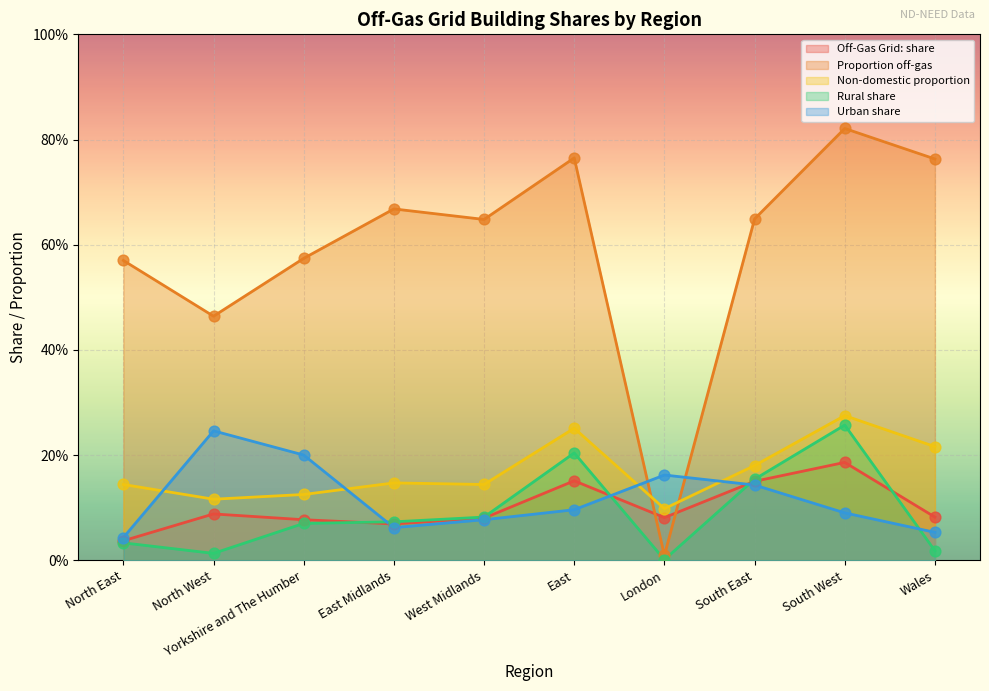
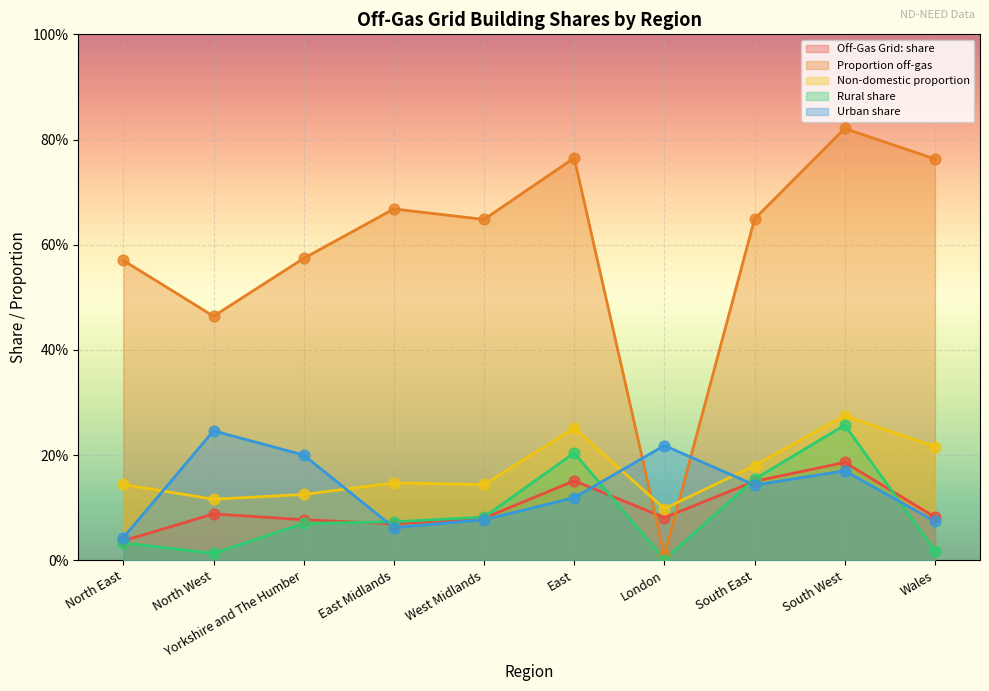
Urban share, East: 10% -> 12%
Urban share, London: 16% -> 22%
Urban share, South West: 9% -> 17%
Urban share, Wales: 5% -> 7%
